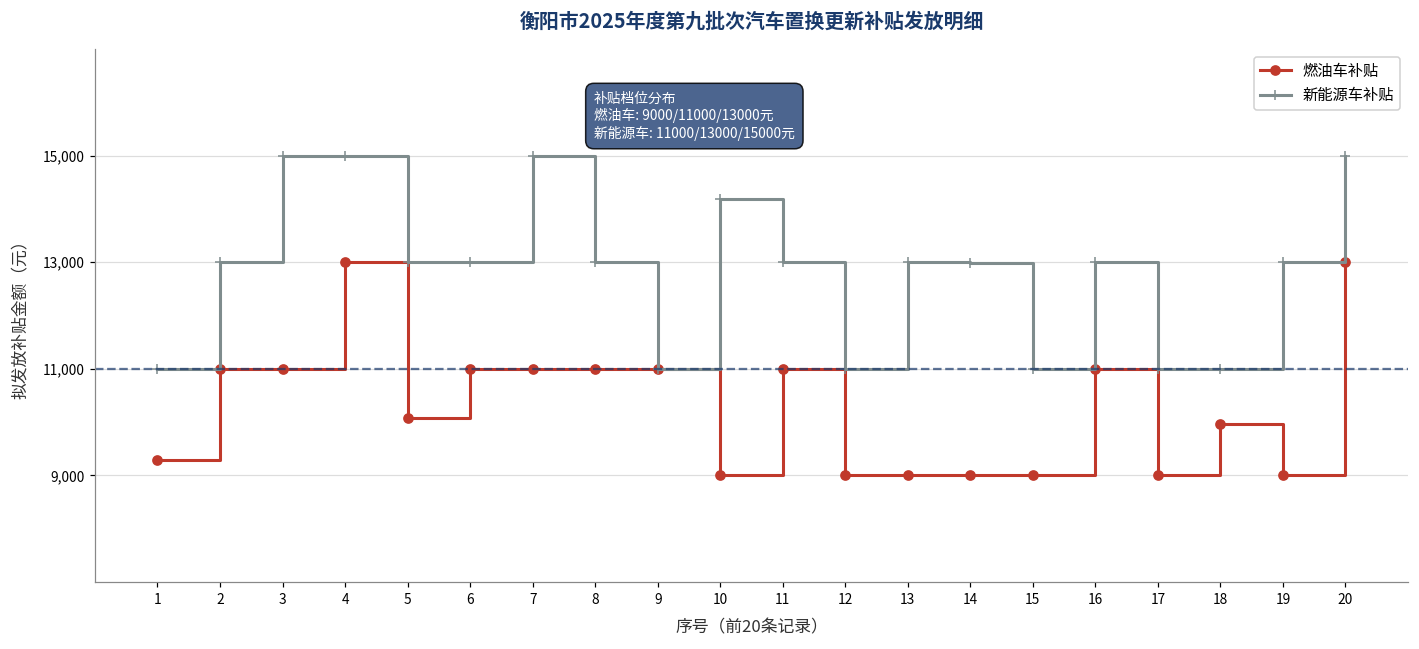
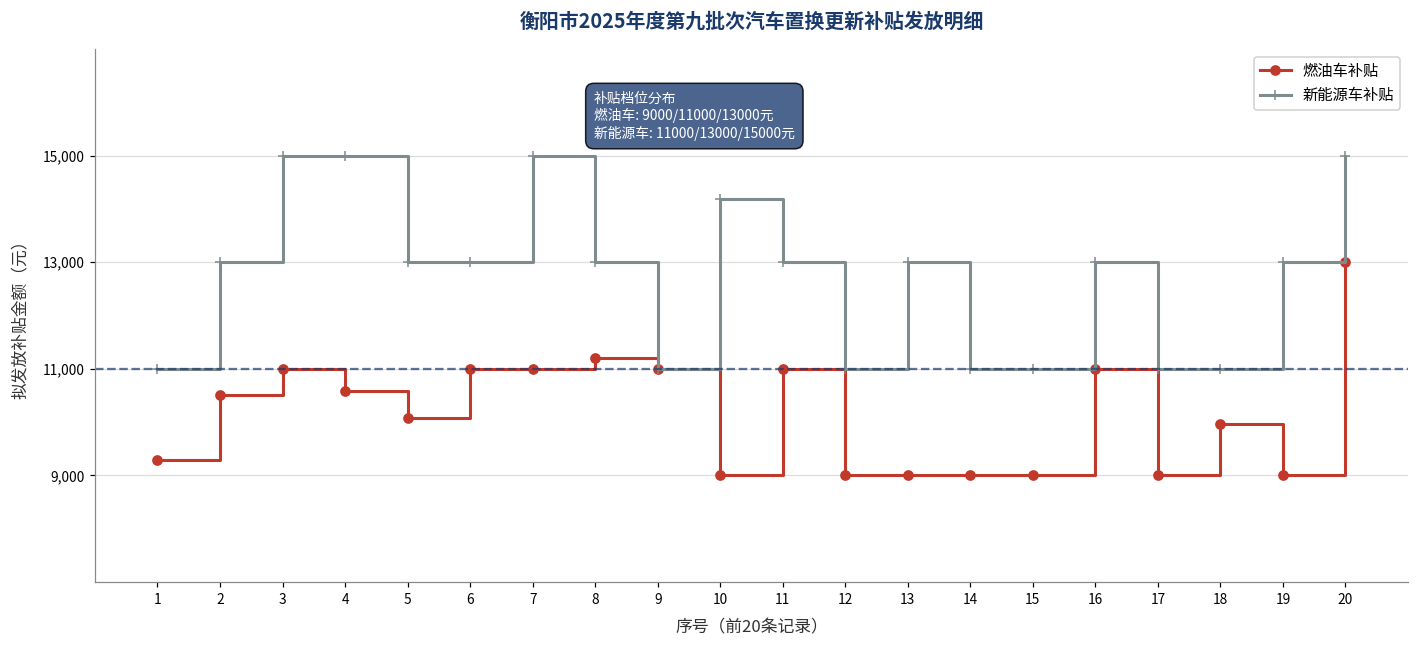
燃油车补贴, 2: 11,000 -> 10,500
燃油车补贴, 4: 13,000 -> 10,600
燃油车补贴, 8: 11,000 -> 11,200
新能源车补贴, 14: 13,000 -> 11,000
